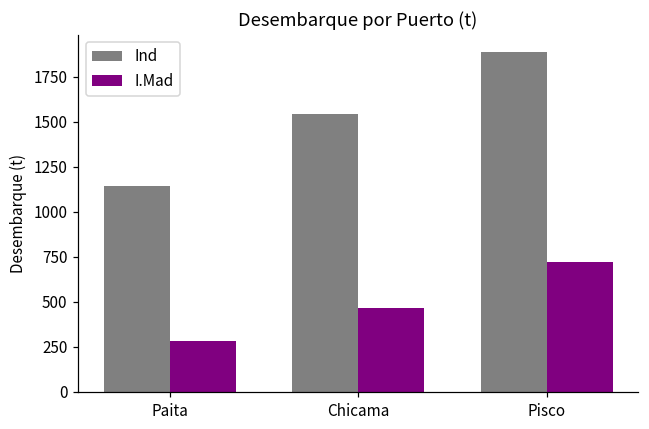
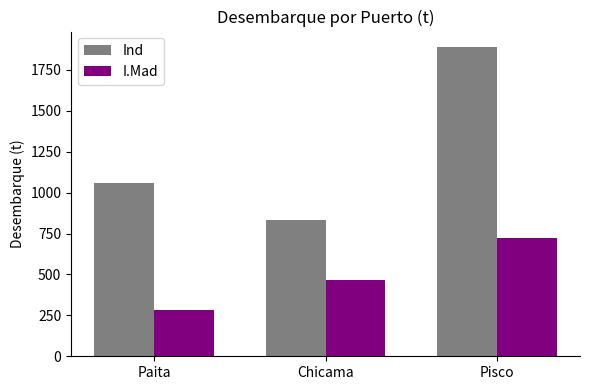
Ind, Paita: 1140 -> 1060
Ind, Chicama: 1540 -> 830
